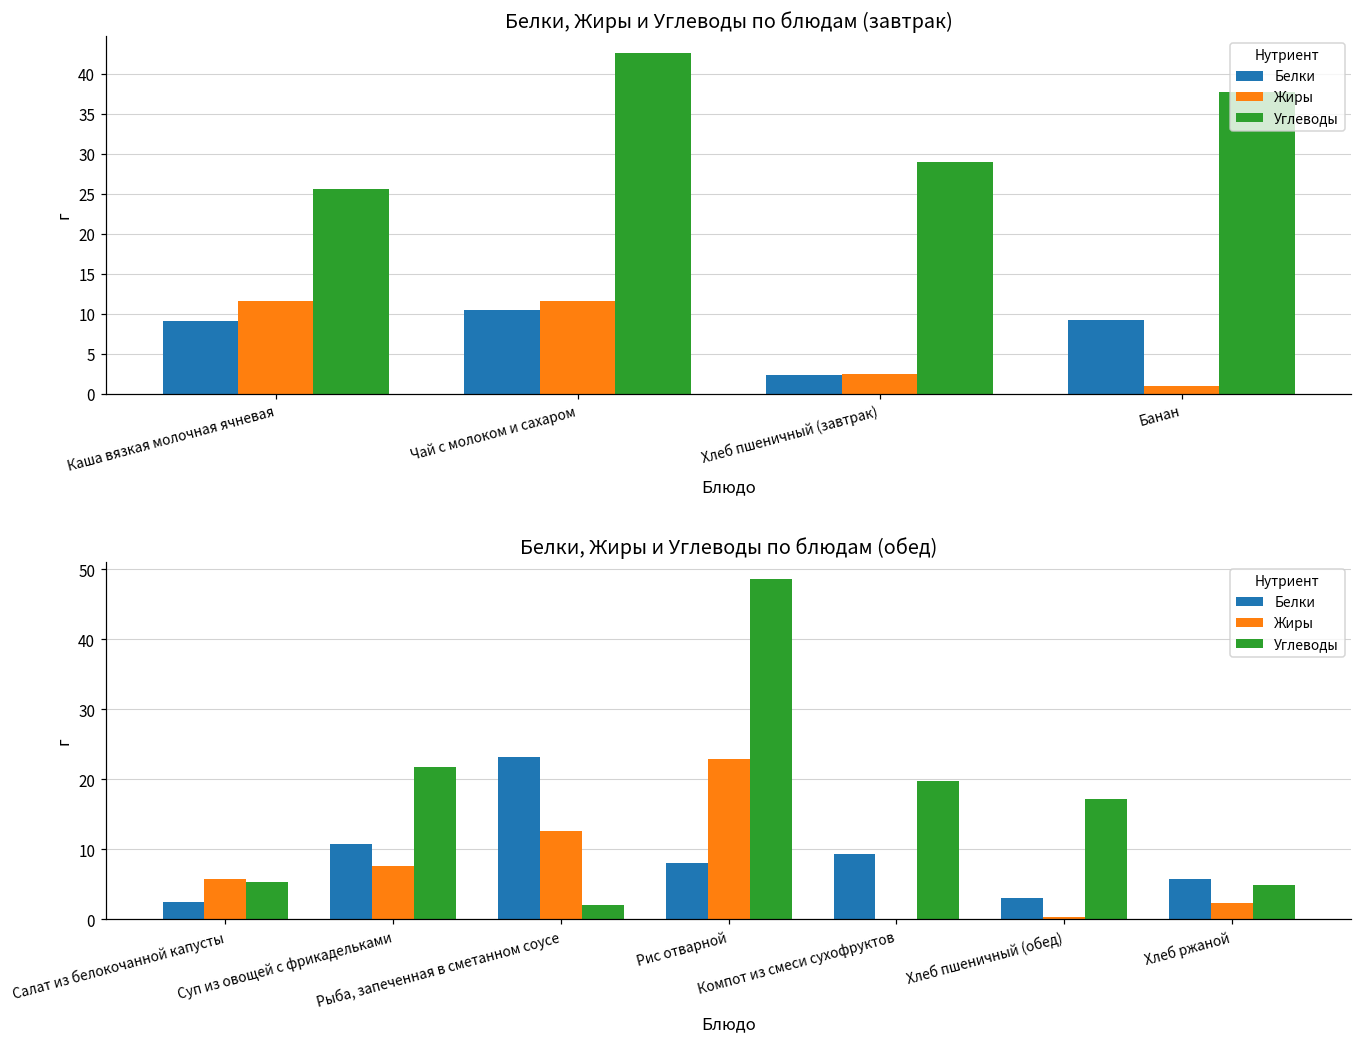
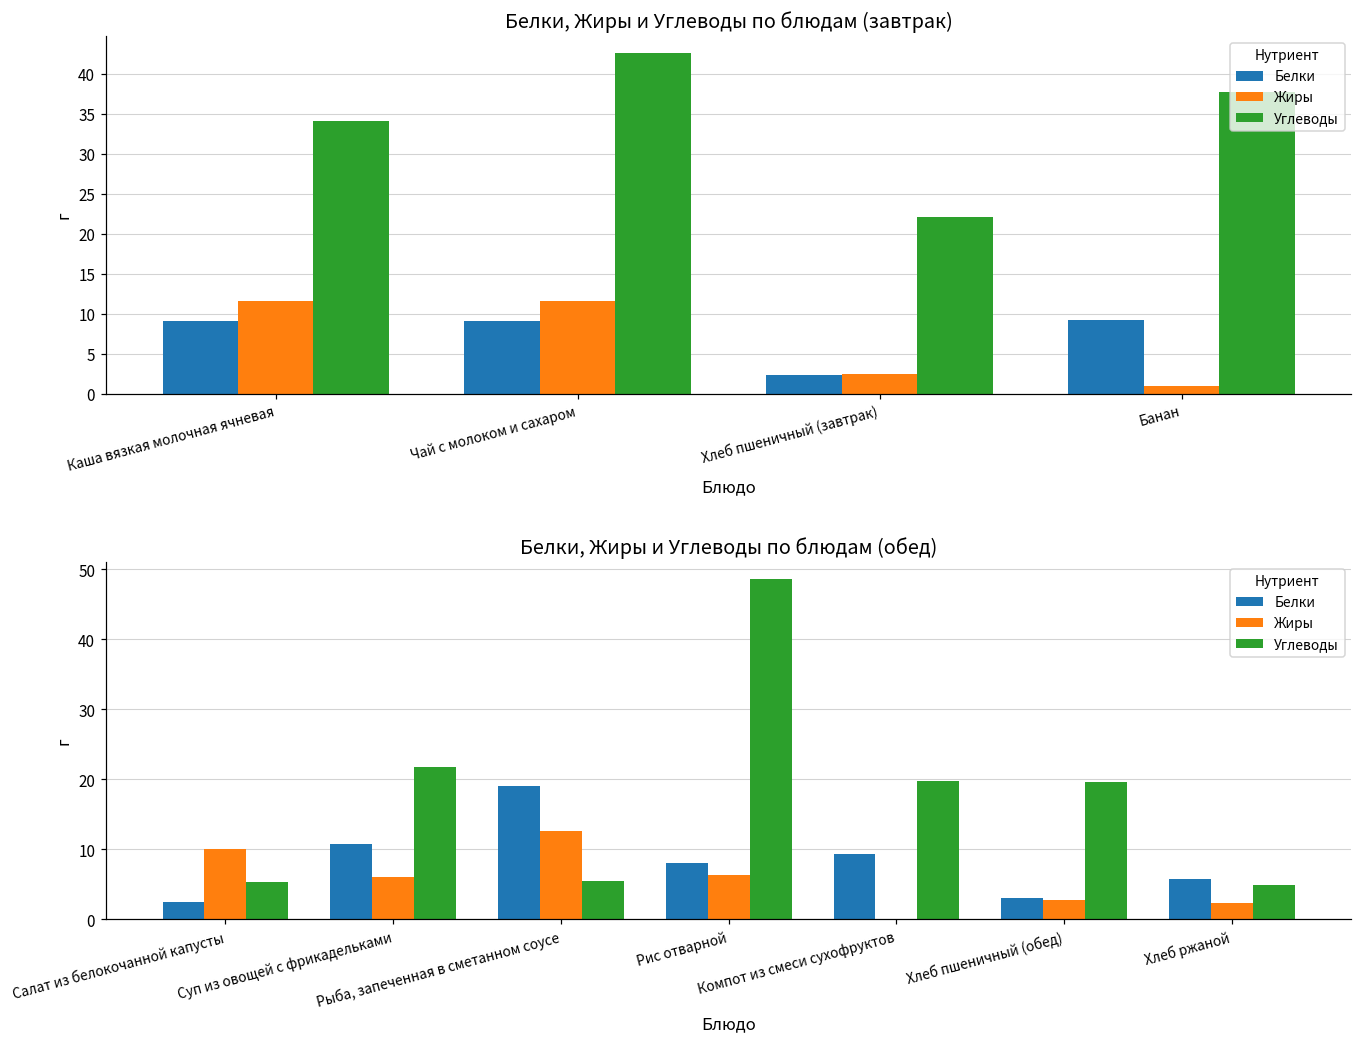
Белки, Жиры и Углеводы по блюдам (завтрак), Углеводы, Каша вязкая молочная ячневая: 26 -> 34
Белки, Жиры и Углеводы по блюдам (завтрак), Белки, Чай с молоком и сахаром: 11 -> 9
Белки, Жиры и Углеводы по блюдам (завтрак), Углеводы, Хлеб пшеничный (завтрак): 29 -> 22
Белки, Жиры и Углеводы по блюдам (обед), Жиры, Салат из белокочанной капусты: 6 -> 10
Белки, Жиры и Углеводы по блюдам (обед), Жиры, Суп из овощей с фрикадельками: 8 -> 6
Белки, Жиры и Углеводы по блюдам (обед), Белки, Рыба, запеченная в сметанном соусе: 23 -> 19
Белки, Жиры и Углеводы по блюдам (обед), Углеводы, Рыба, запеченная в сметанном соусе: 2 -> 6
Белки, Жиры и Углеводы по блюдам (обед), Жиры, Рис отварной: 23 -> 6
Белки, Жиры и Углеводы по блюдам (обед), Жиры, Хлеб пшеничный (обед): 0 -> 3
Белки, Жиры и Углеводы по блюдам (обед), Углеводы, Хлеб пшеничный (обед): 17 -> 20
